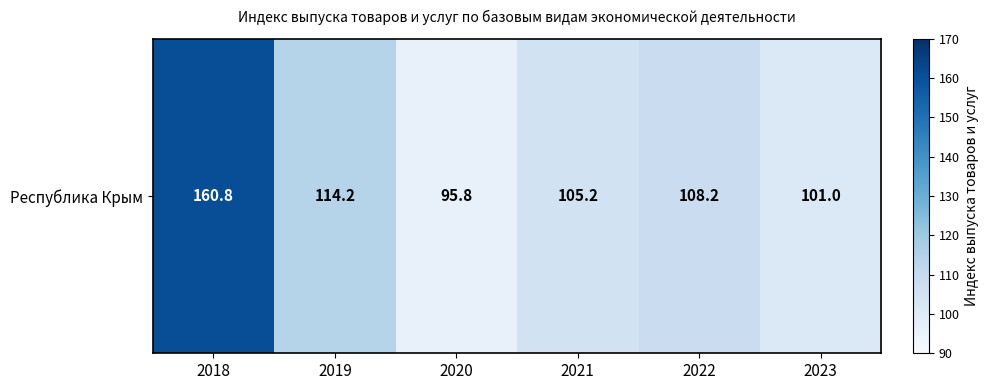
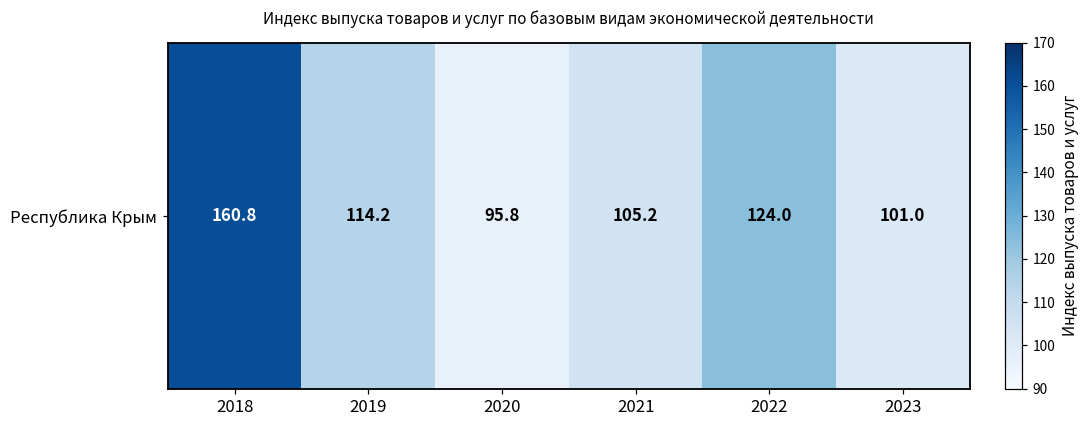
Республика Крым, 2022: 108.2 -> 124.0
